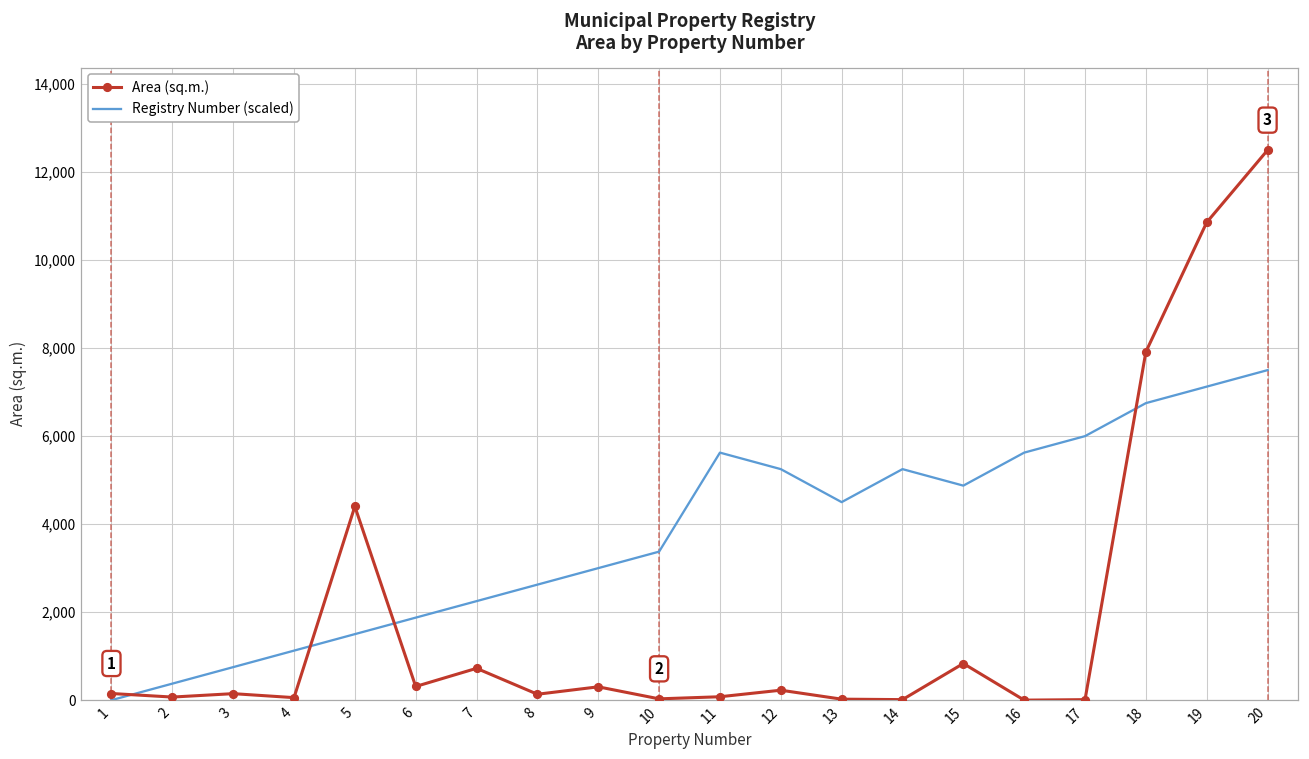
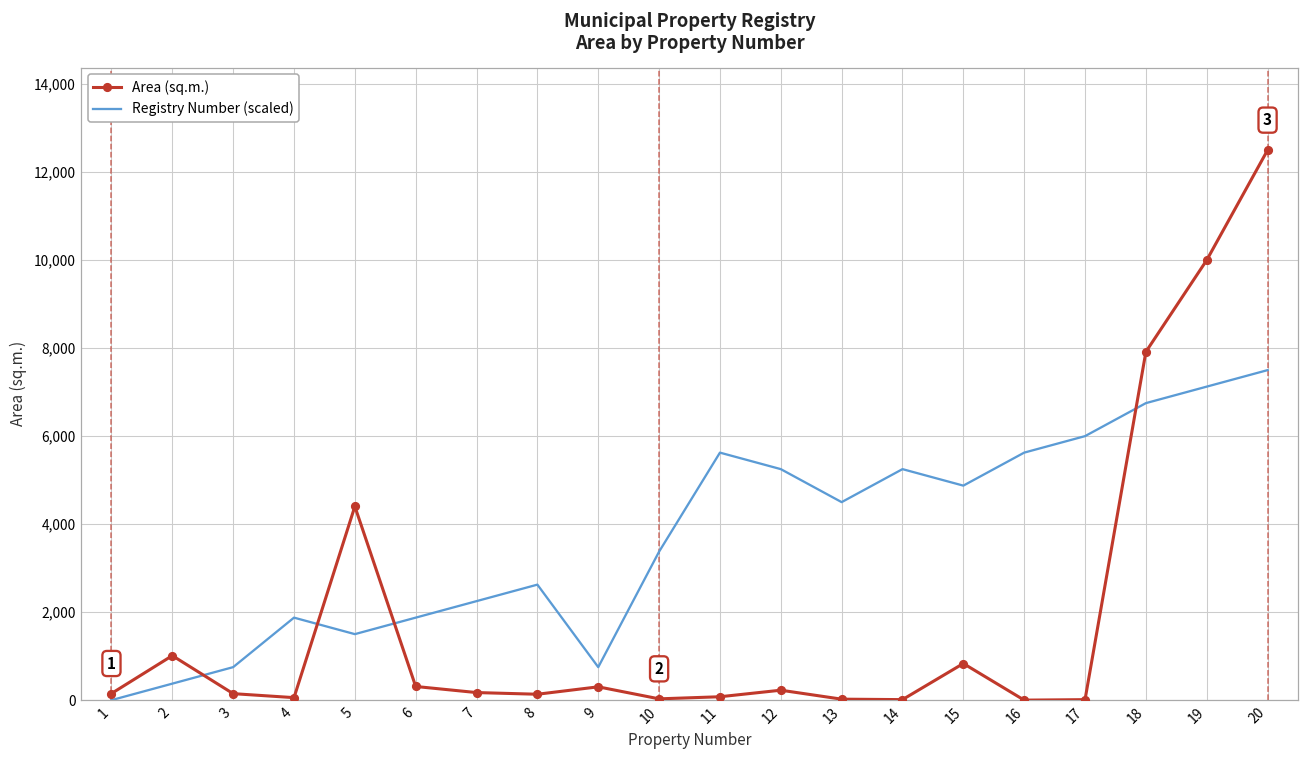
Area (sq.m.), 2: 100 -> 1,000
Registry Number (scaled), 4: 1,100 -> 1,900
Area (sq.m.), 7: 700 -> 200
Registry Number (scaled), 9: 3,000 -> 800
Area (sq.m.), 19: 10,900 -> 10,000
